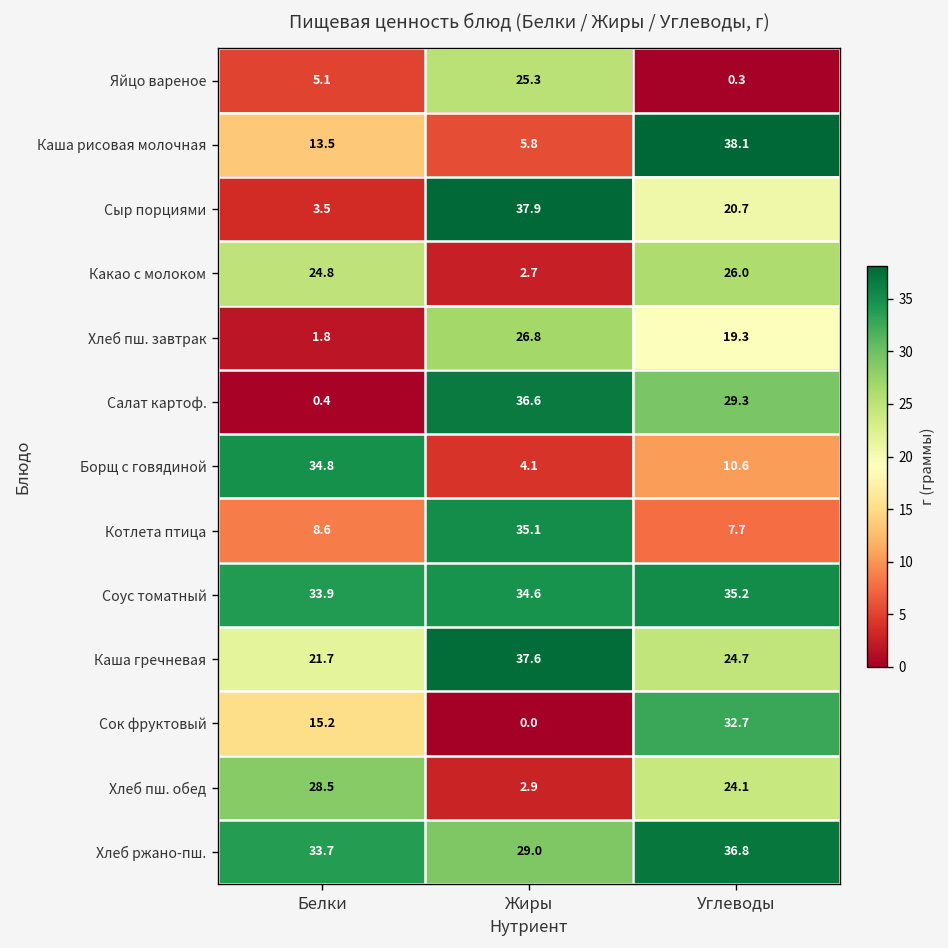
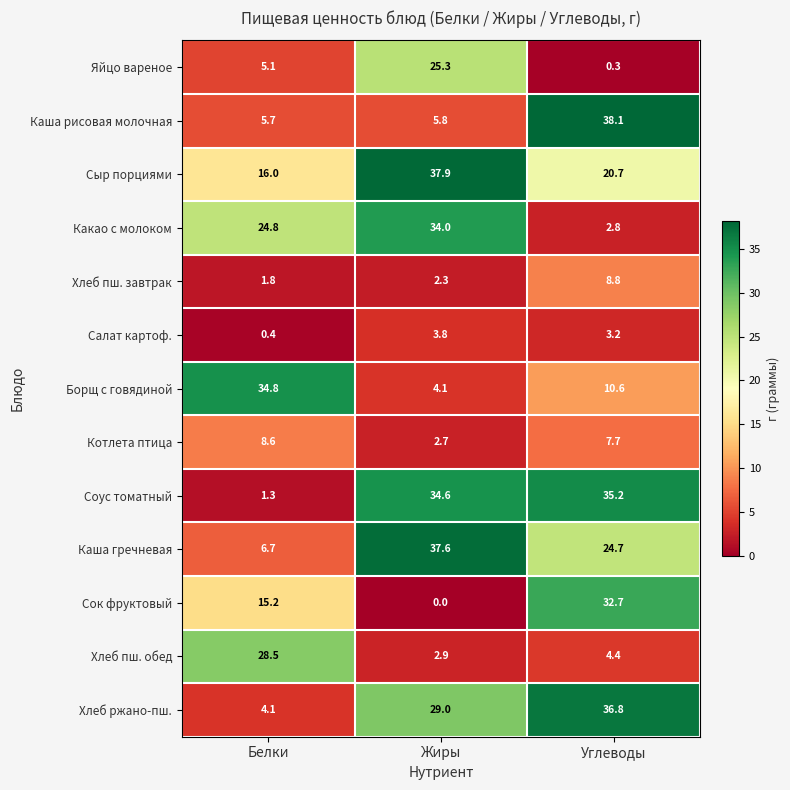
Каша рисовая молочная, Белки: 13.5 -> 5.7
Сыр порциями, Белки: 3.5 -> 16.0
Какао с молоком, Жиры: 2.7 -> 34.0
Какао с молоком, Углеводы: 26.0 -> 2.8
Хлеб пш. завтрак, Жиры: 26.8 -> 2.3
Хлеб пш. завтрак, Углеводы: 19.3 -> 8.8
Салат картоф., Жиры: 36.6 -> 3.8
Салат картоф., Углеводы: 29.3 -> 3.2
Котлета птица, Жиры: 35.1 -> 2.7
Соус томатный, Белки: 33.9 -> 1.3
Каша гречневая, Белки: 21.7 -> 6.7
Хлеб пш. обед, Углеводы: 24.1 -> 4.4
Хлеб ржано-пш., Белки: 33.7 -> 4.1
